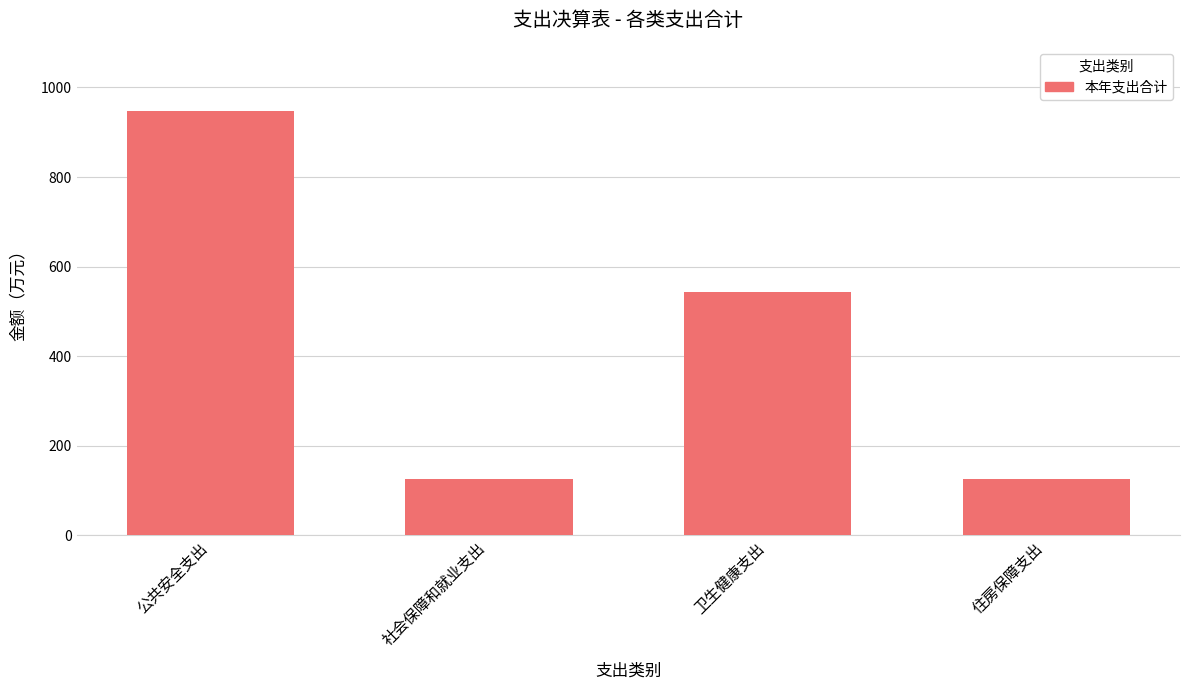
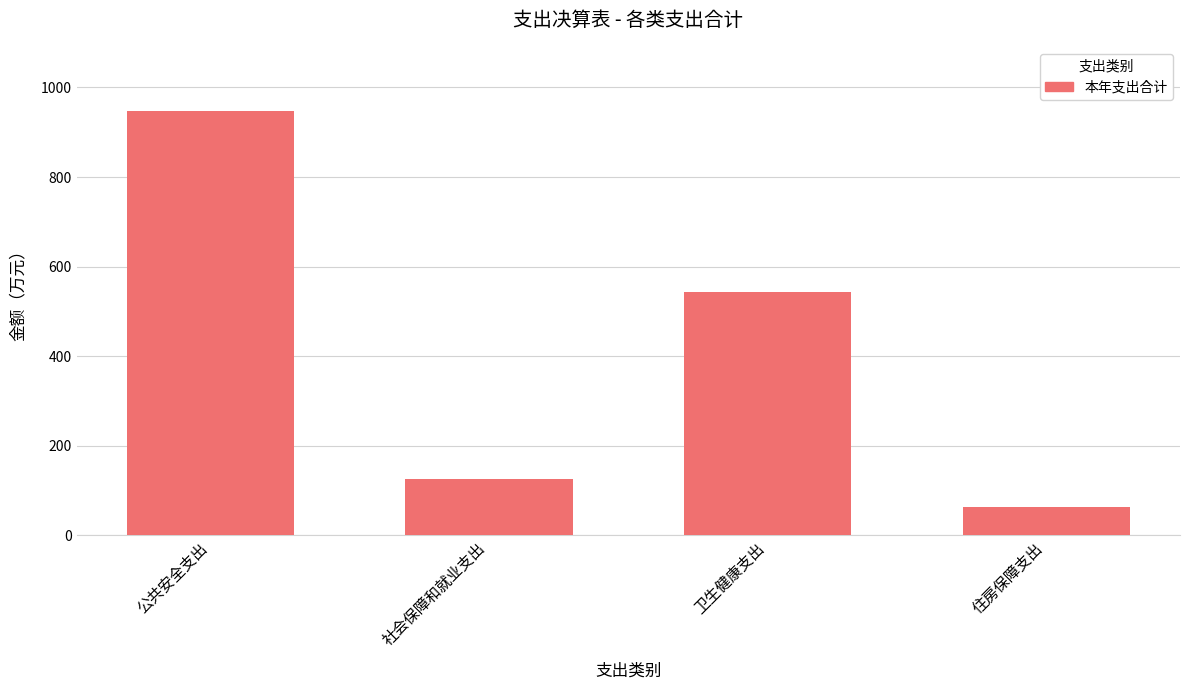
住房保障支出: 130 -> 60
